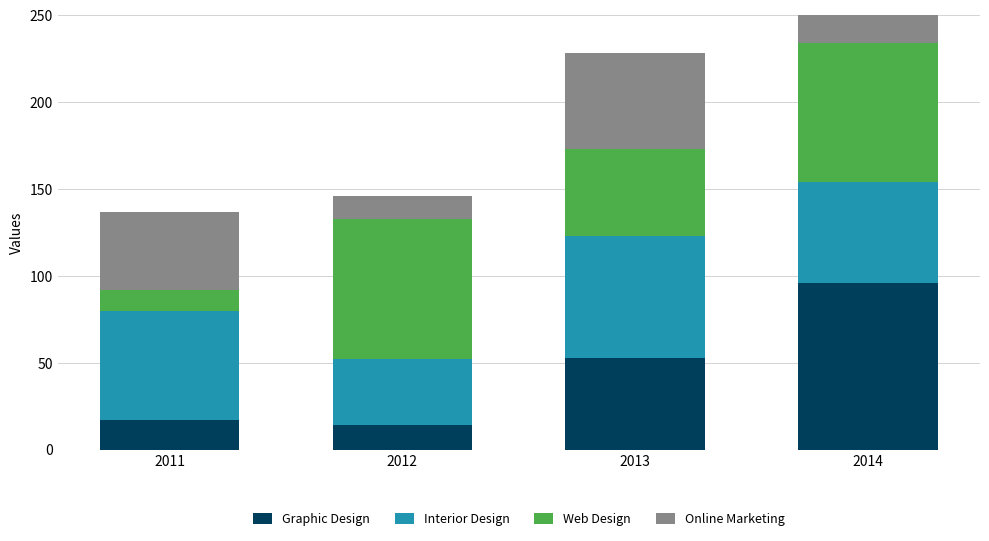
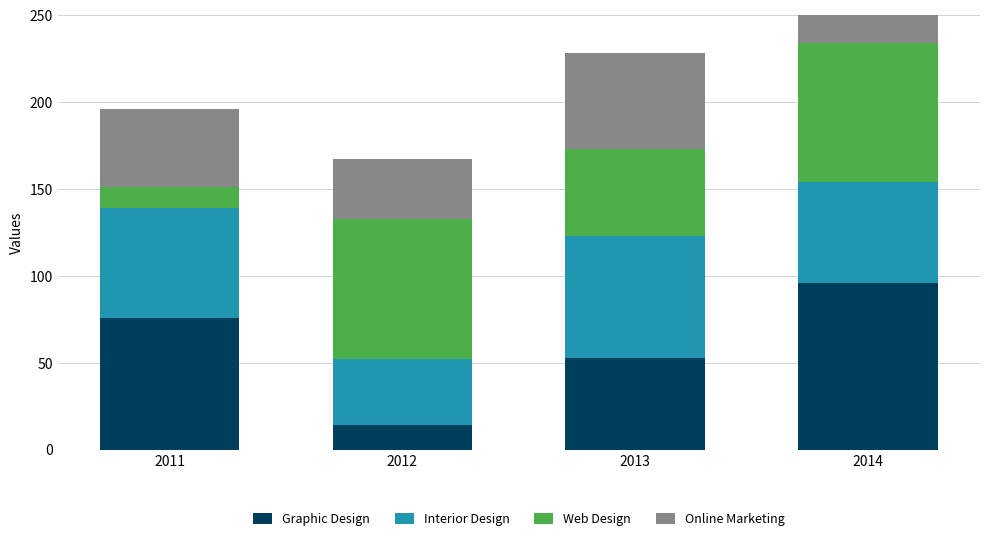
Graphic Design, 2011: 17 -> 76
Online Marketing, 2012: 13 -> 34
